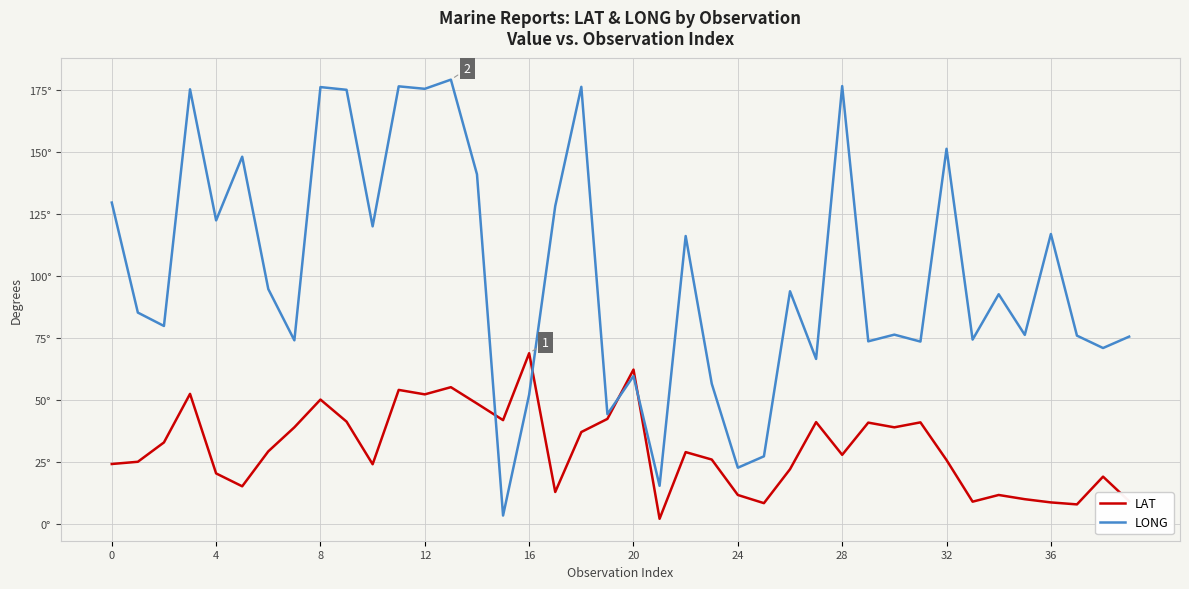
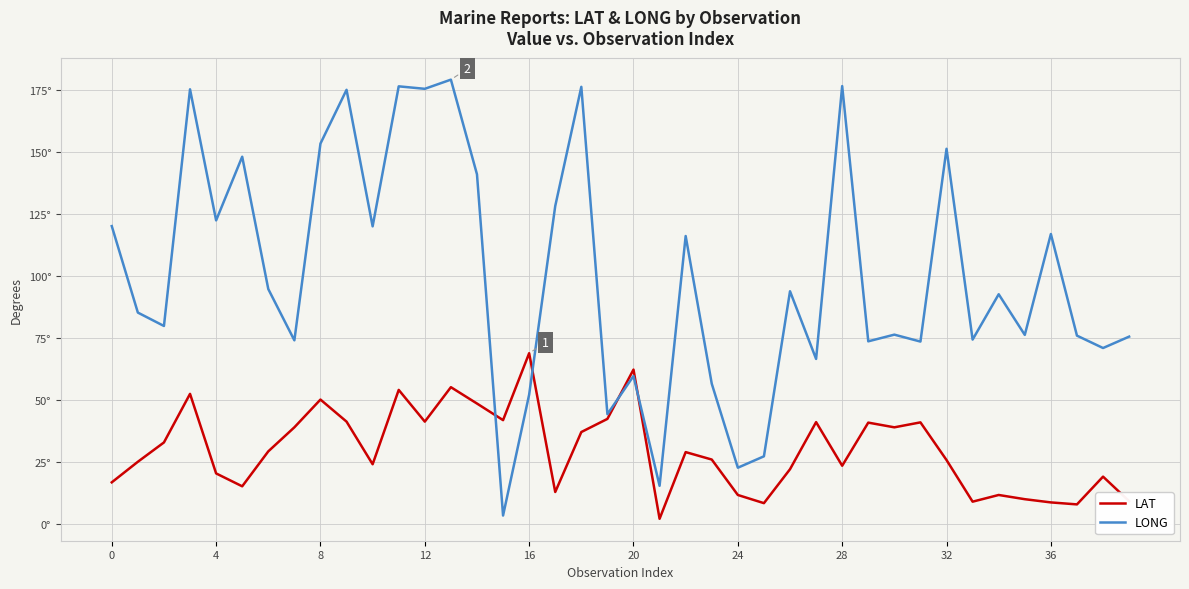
LAT, 0: 24° -> 17°
LONG, 0: 130° -> 120°
LONG, 8: 176° -> 154°
LAT, 12: 52° -> 41°
LAT, 28: 28° -> 24°
